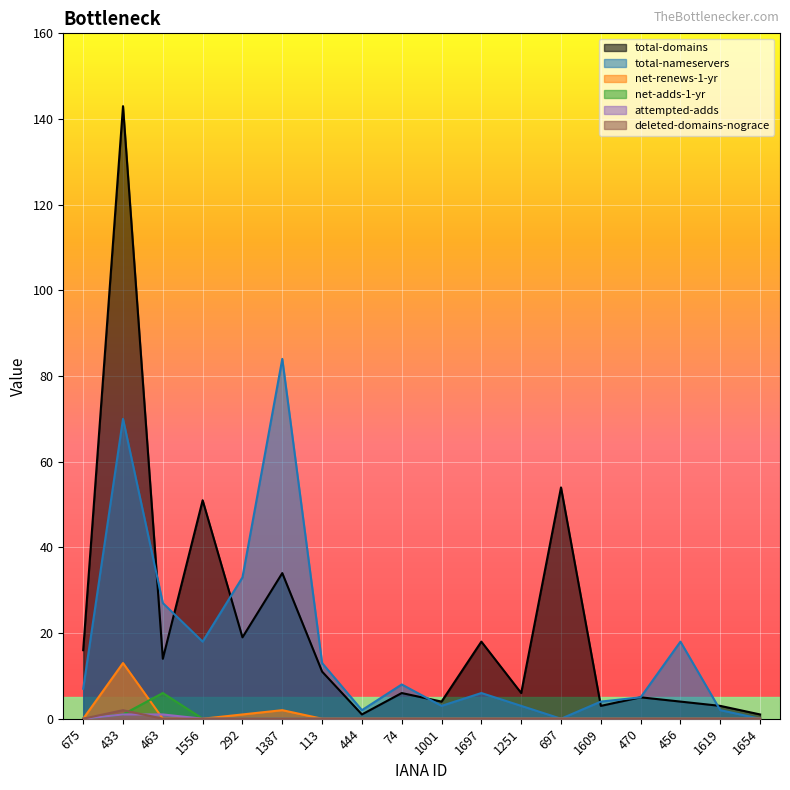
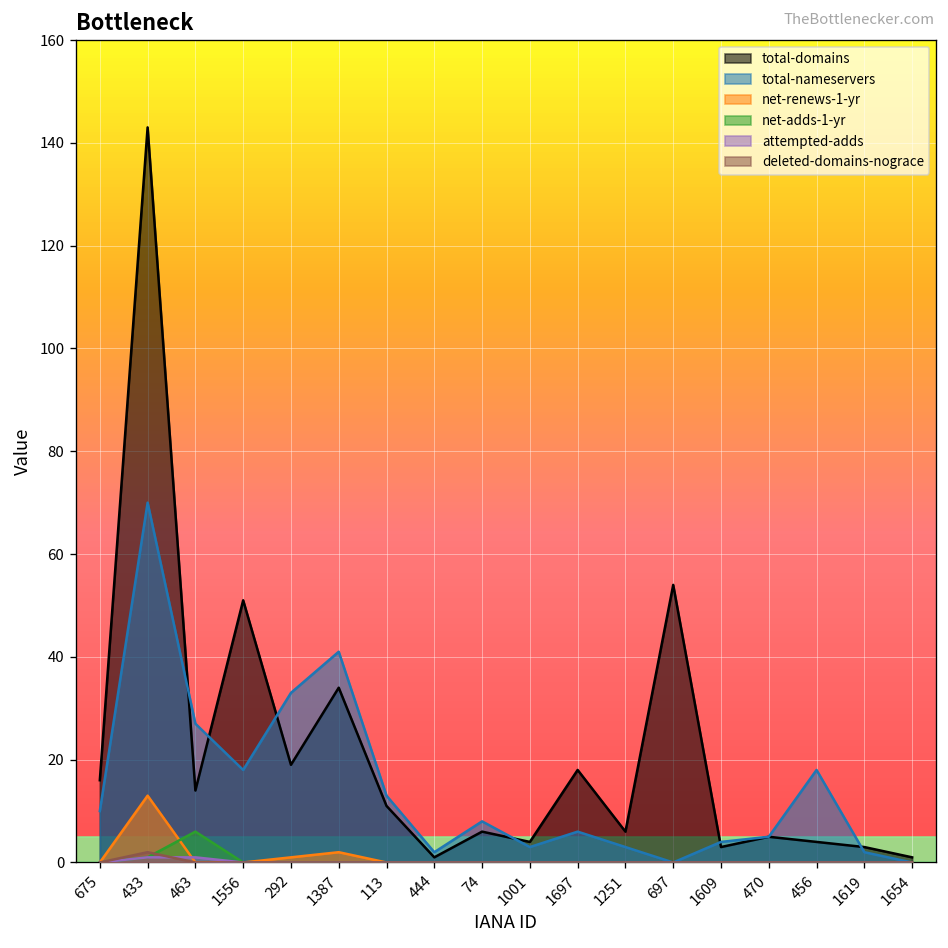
total-nameservers, 675: 7 -> 10
total-nameservers, 1387: 84 -> 41
